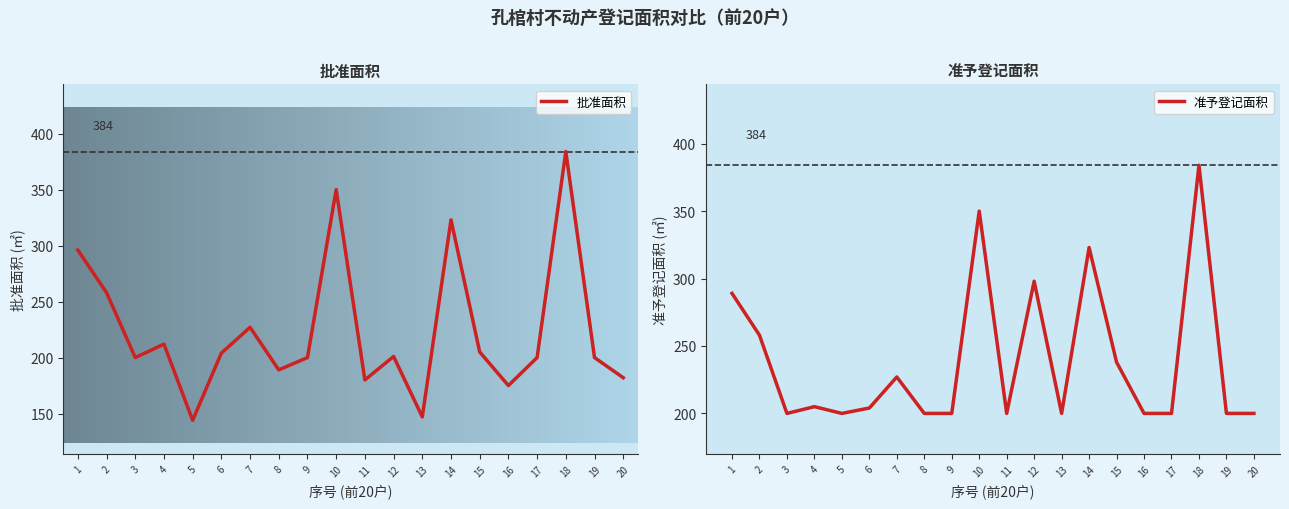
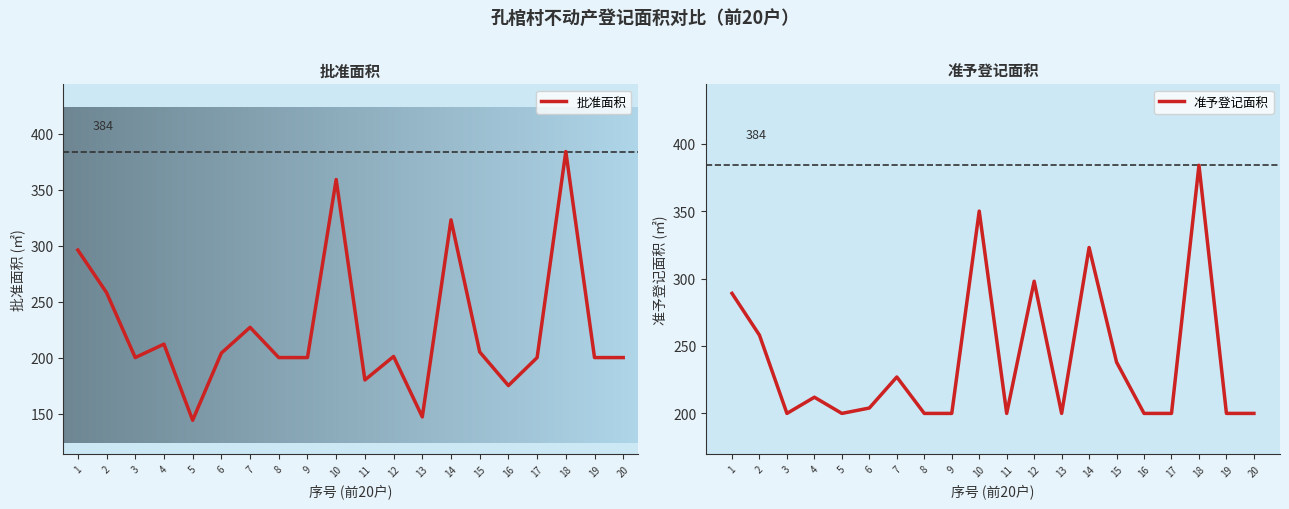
批准面积, 8: 189 -> 200
批准面积, 10: 350 -> 359
批准面积, 20: 182 -> 200
准予登记面积, 4: 205 -> 212
